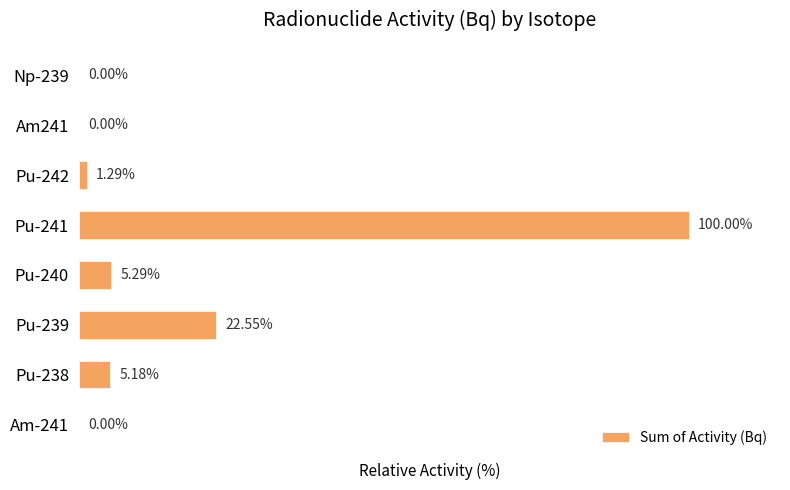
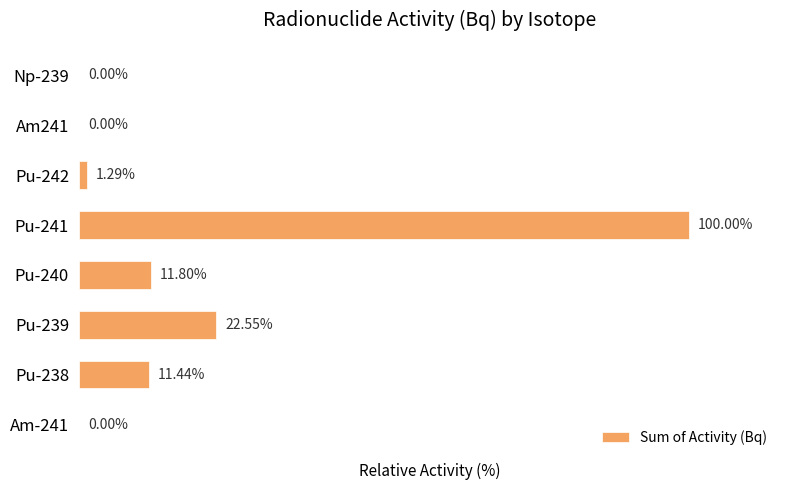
Pu-240: 5.29% -> 11.80%
Pu-238: 5.18% -> 11.44%
